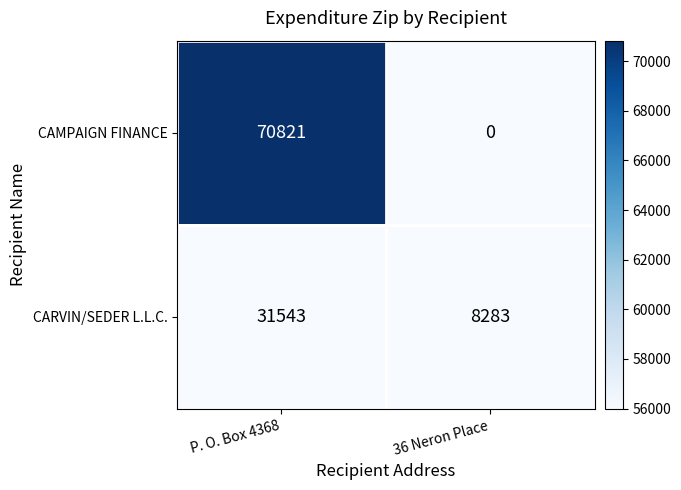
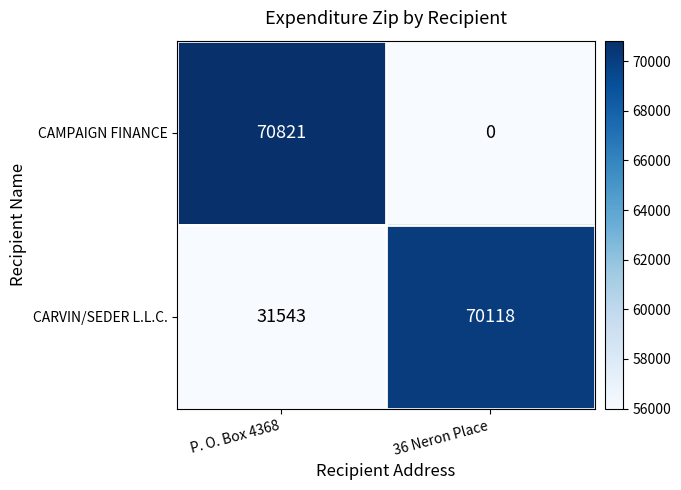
CARVIN/SEDER L.L.C., 36 Neron Place: 8283 -> 70118
